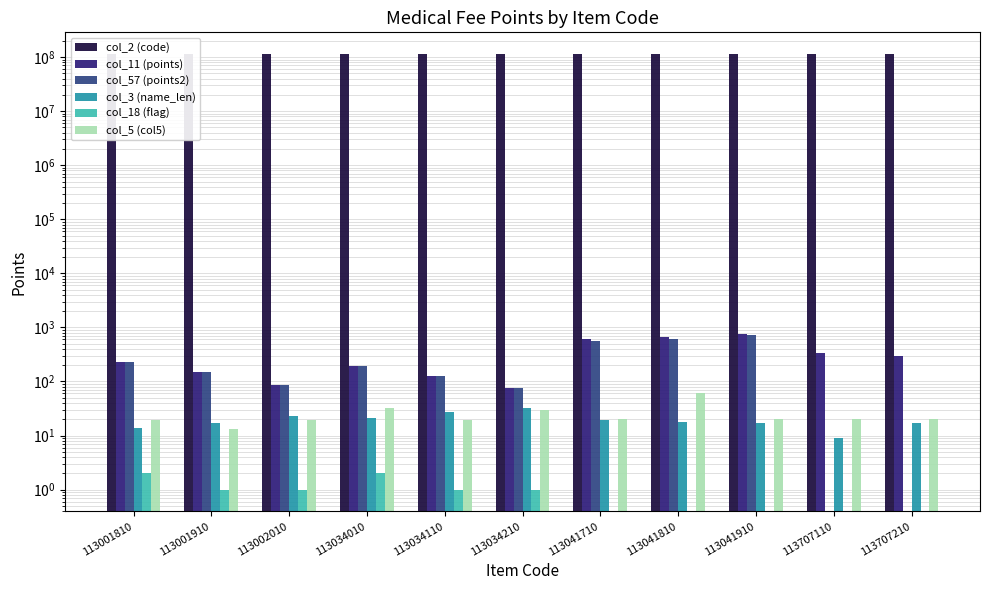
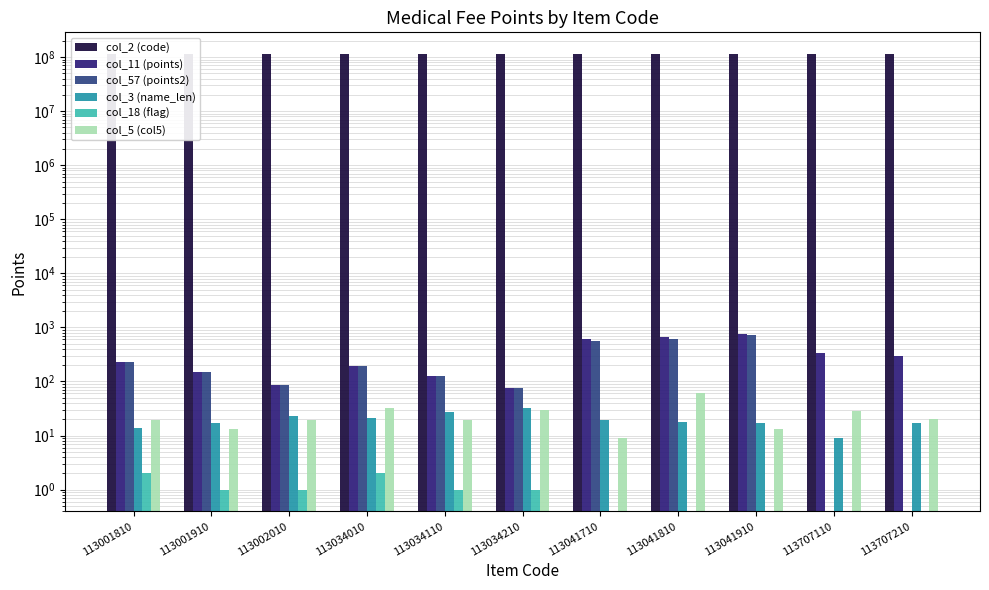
col_5 (col5), 113041710: 20 -> 9
col_5 (col5), 113041910: 20 -> 13
col_5 (col5), 113707110: 20 -> 30
